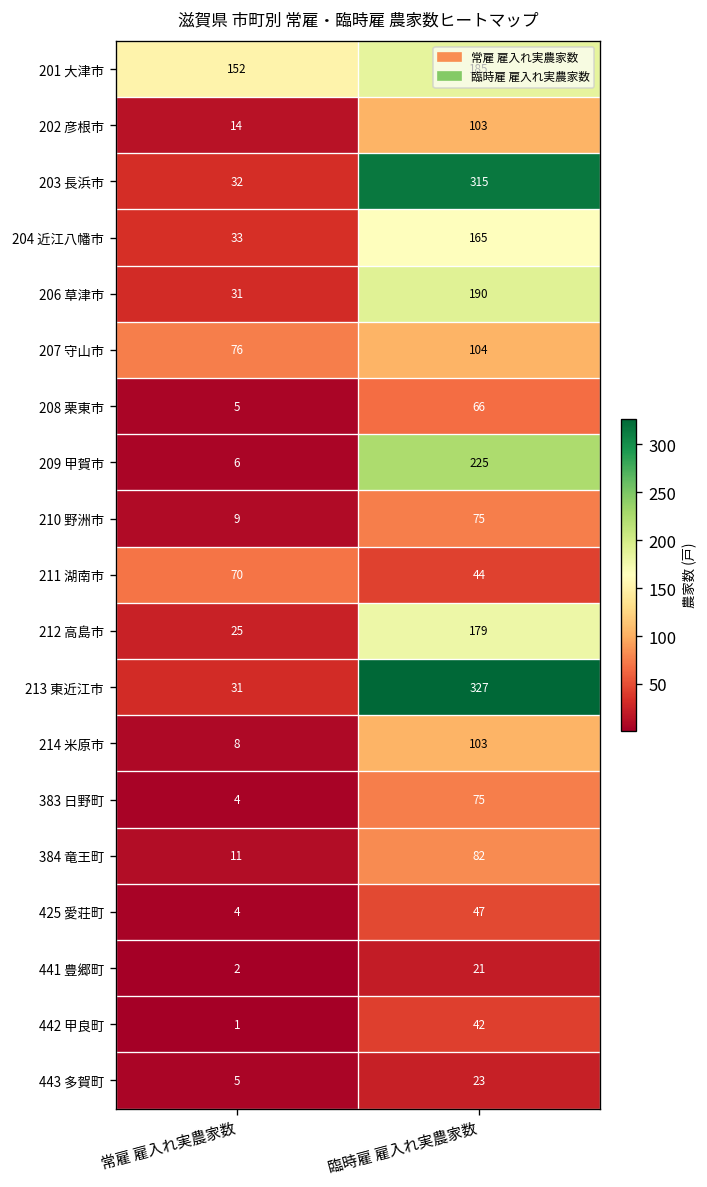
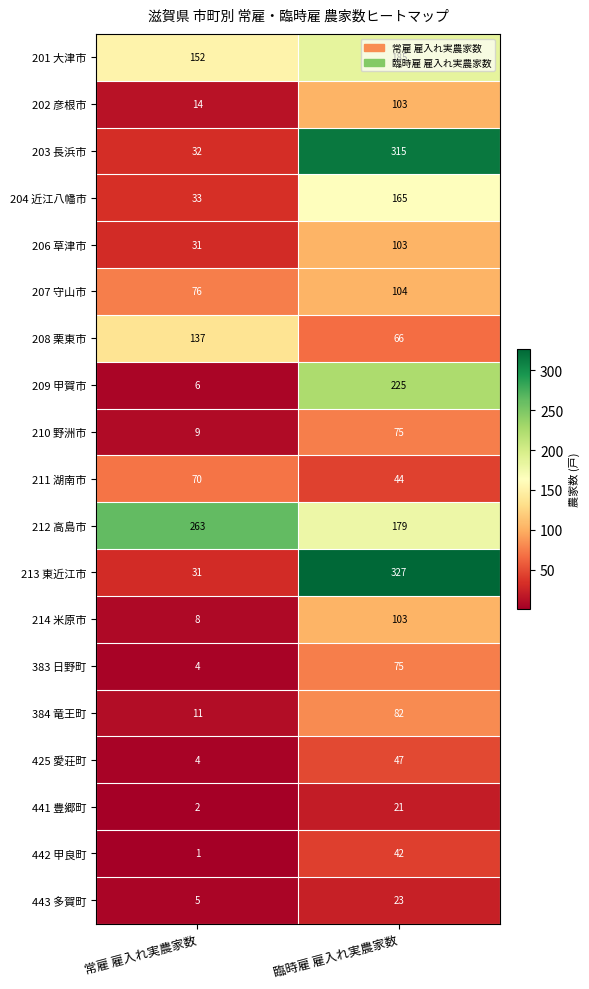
206 草津市, 臨時雇 雇入れ実農家数: 190 -> 103
208 栗東市, 常雇 雇入れ実農家数: 5 -> 137
212 高島市, 常雇 雇入れ実農家数: 25 -> 263
